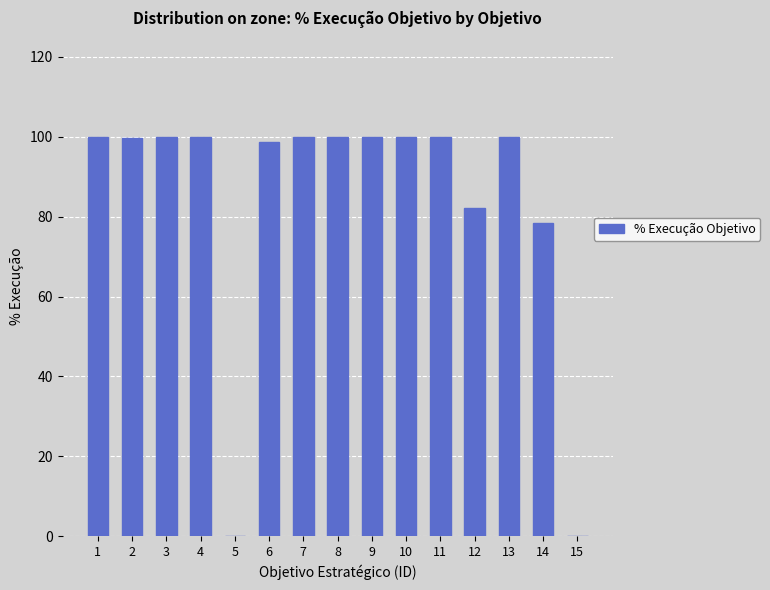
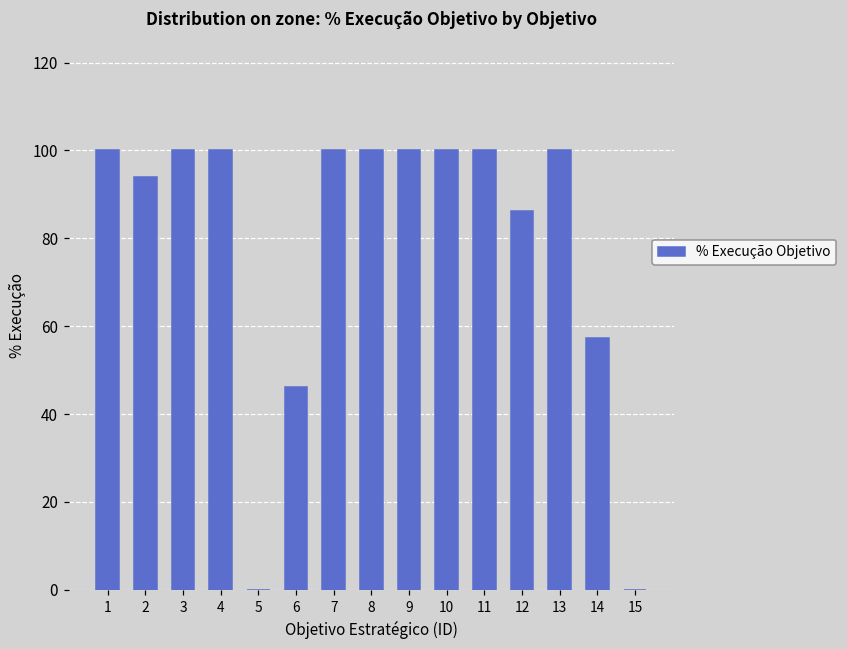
2: 100 -> 94
6: 99 -> 46
12: 82 -> 86
14: 78 -> 57
